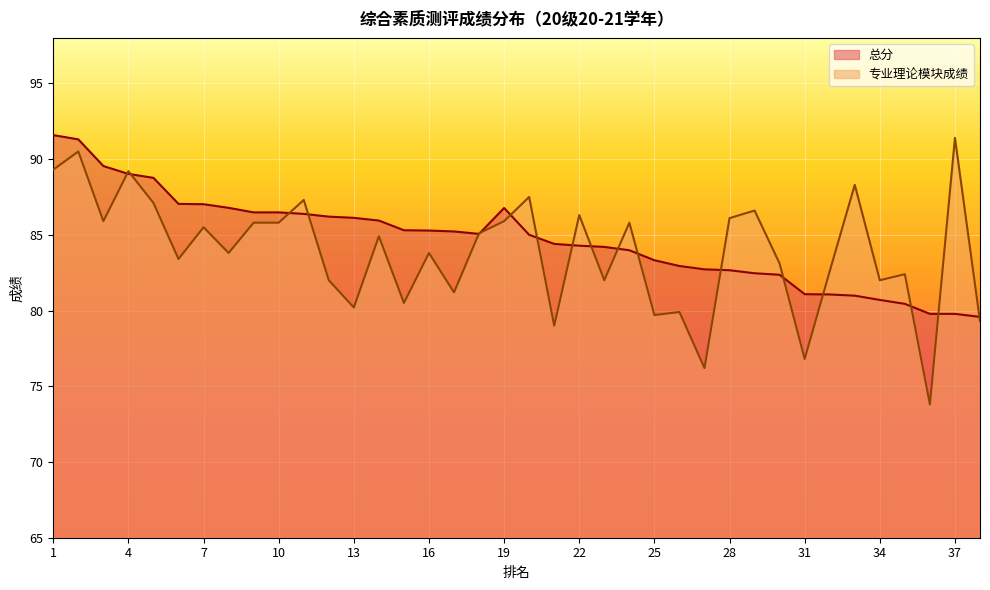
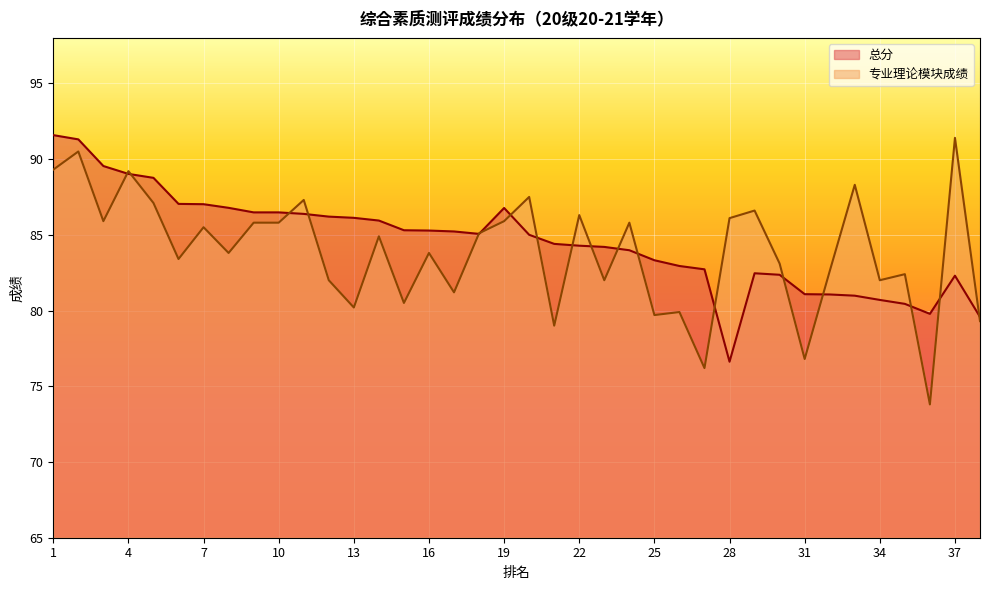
总分, 28: 82.7 -> 76.6
总分, 37: 79.8 -> 82.3
